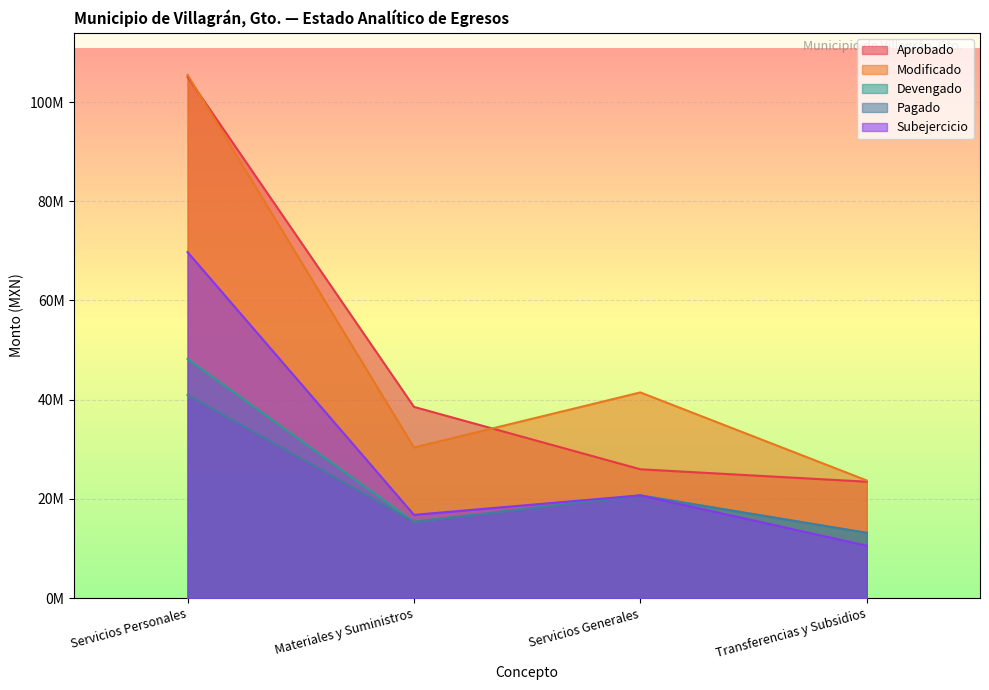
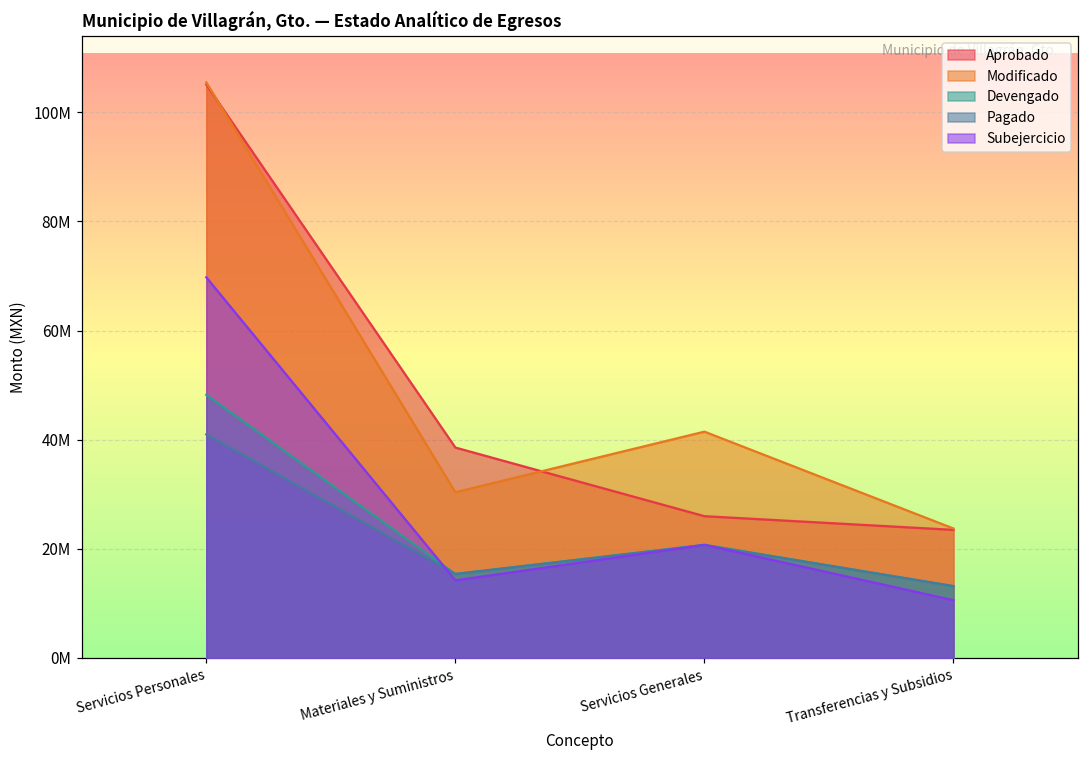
Subejercicio, Materiales y Suministros: 17000000 -> 14000000
